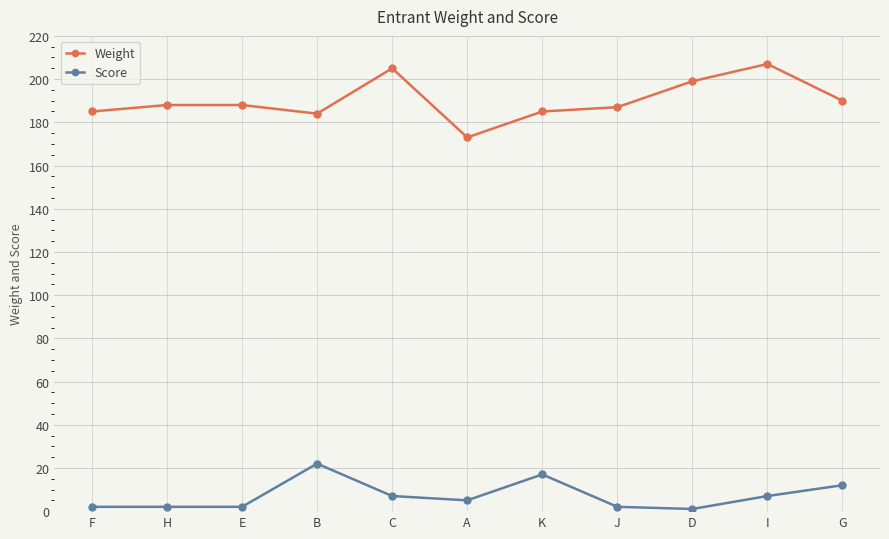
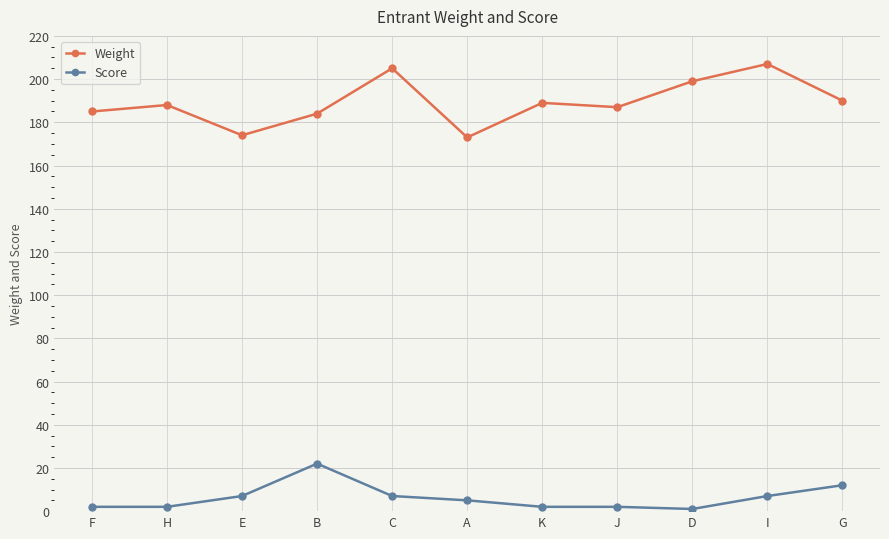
Weight, E: 188 -> 174
Score, E: 2 -> 7
Weight, K: 185 -> 189
Score, K: 17 -> 2
